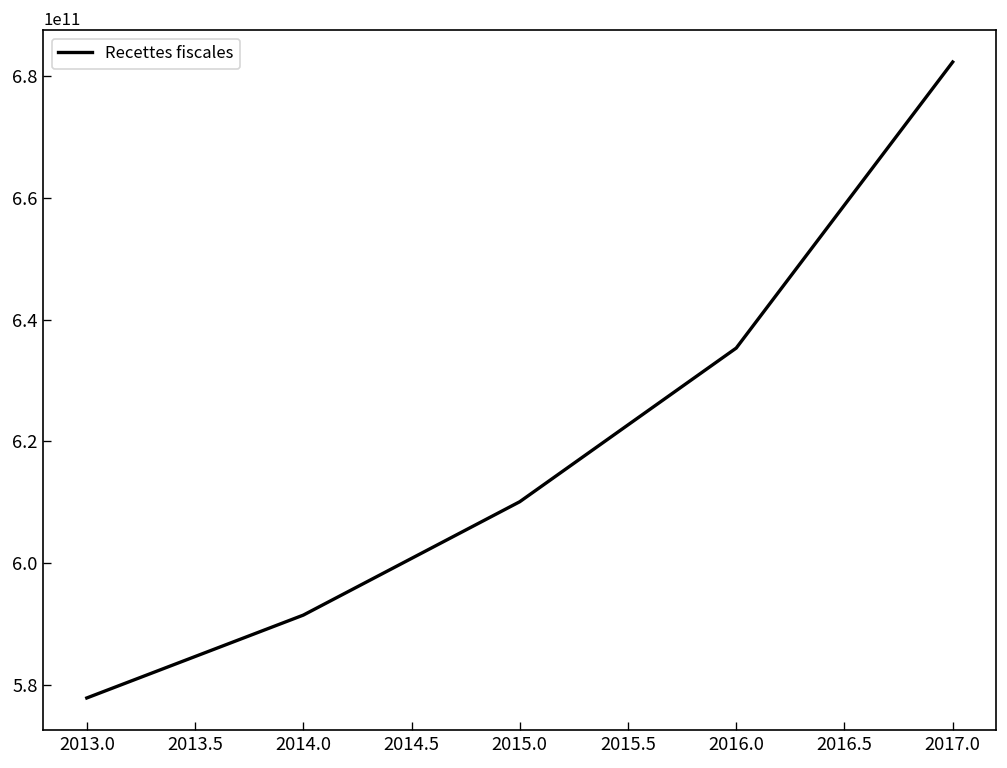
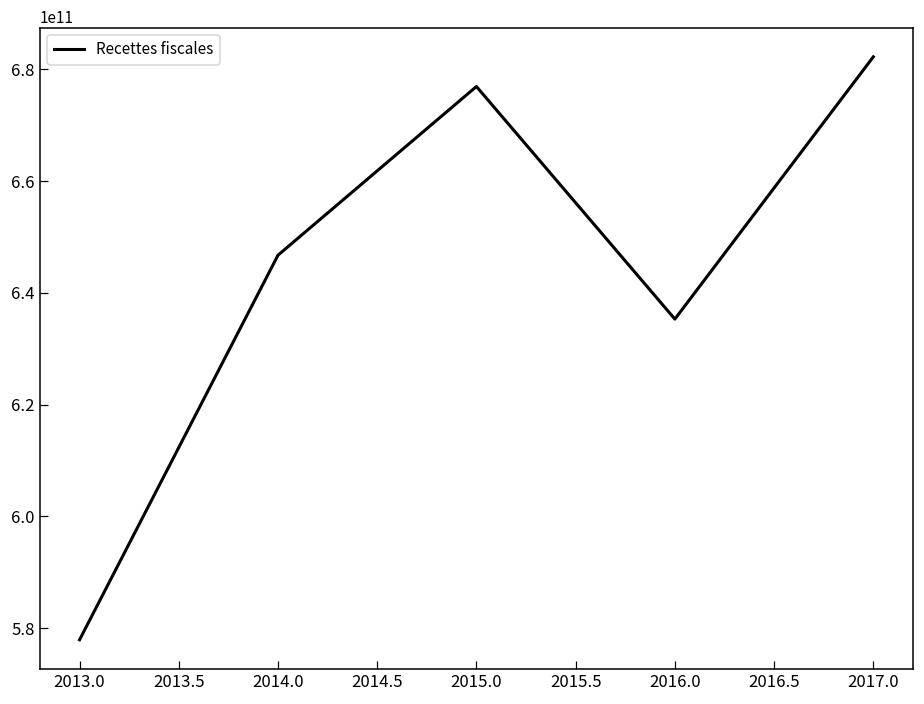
2014.0: 591000000000 -> 647000000000
2015.0: 610000000000 -> 677000000000
